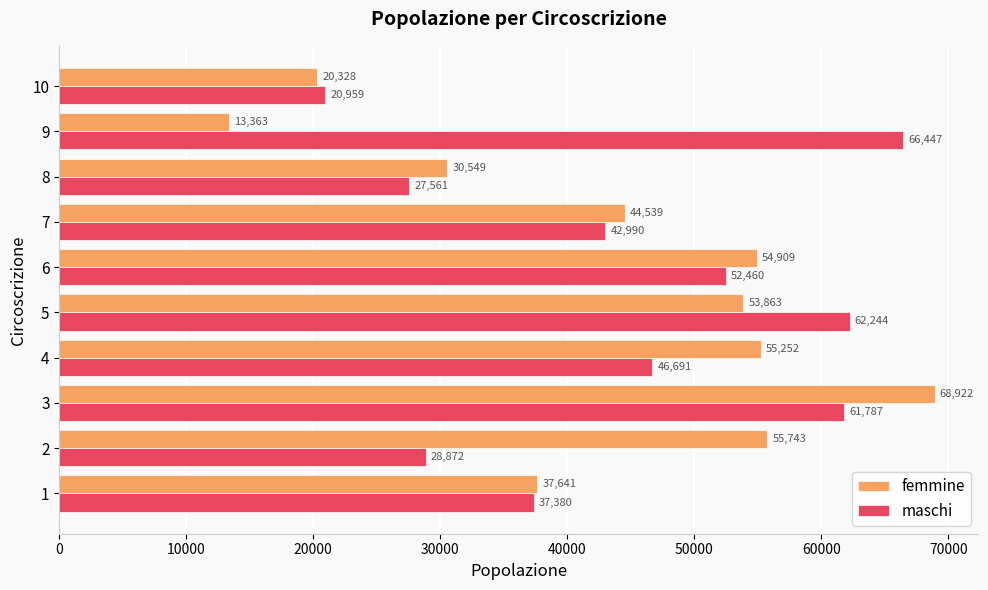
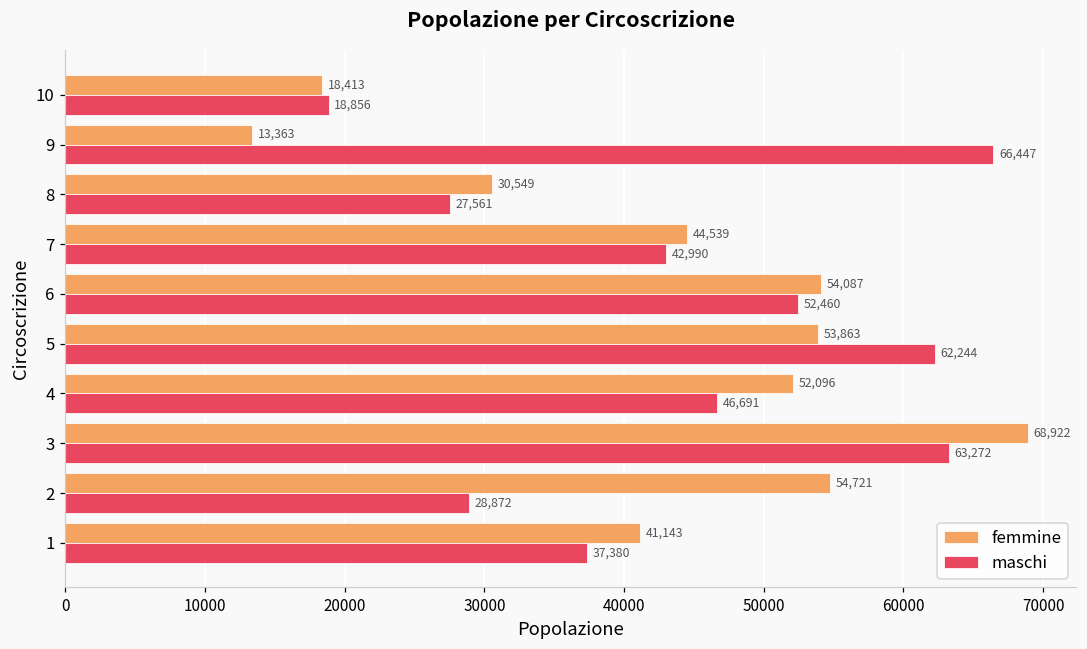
femmine, 10: 20,328 -> 18,413
maschi, 10: 20,959 -> 18,856
femmine, 6: 54,909 -> 54,087
femmine, 4: 55,252 -> 52,096
maschi, 3: 61,787 -> 63,272
femmine, 2: 55,743 -> 54,721
femmine, 1: 37,641 -> 41,143
